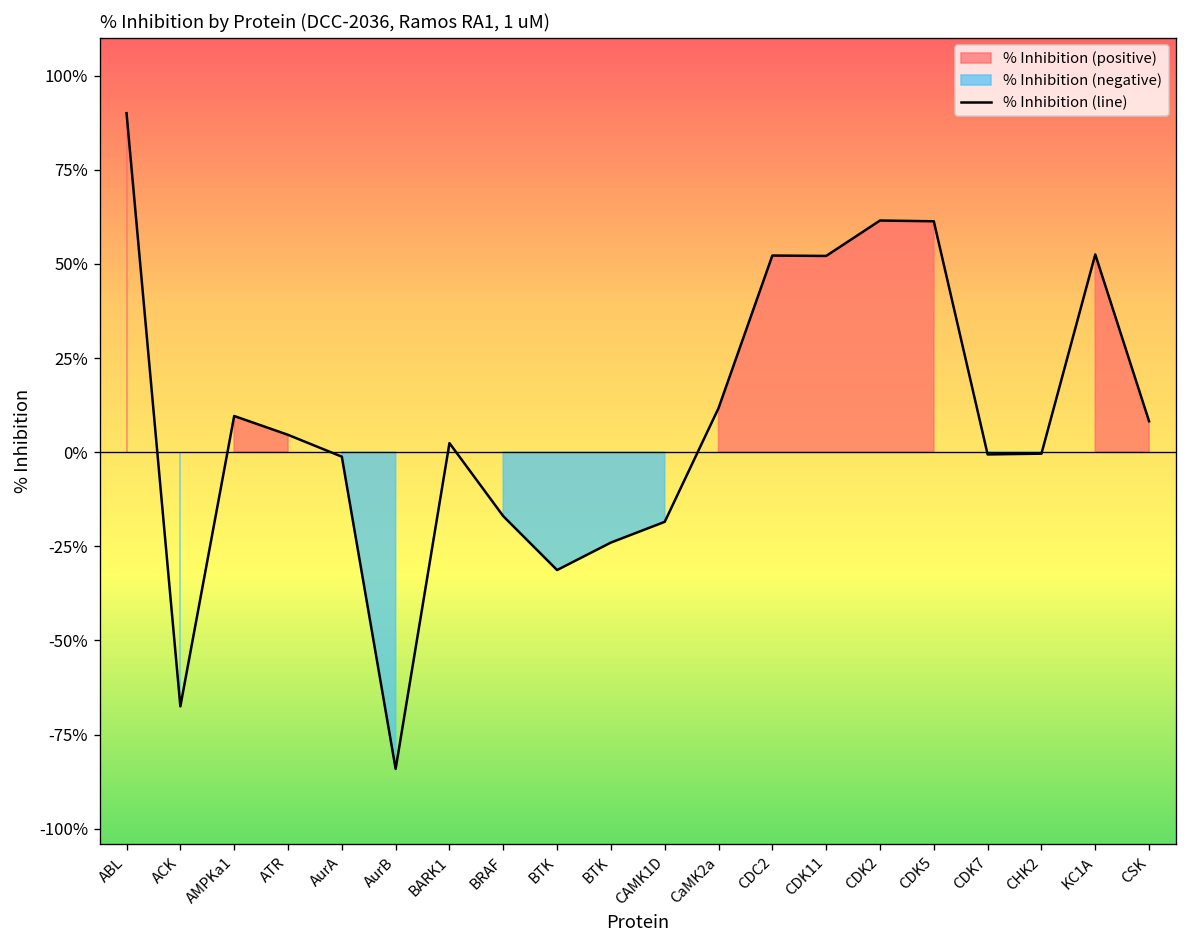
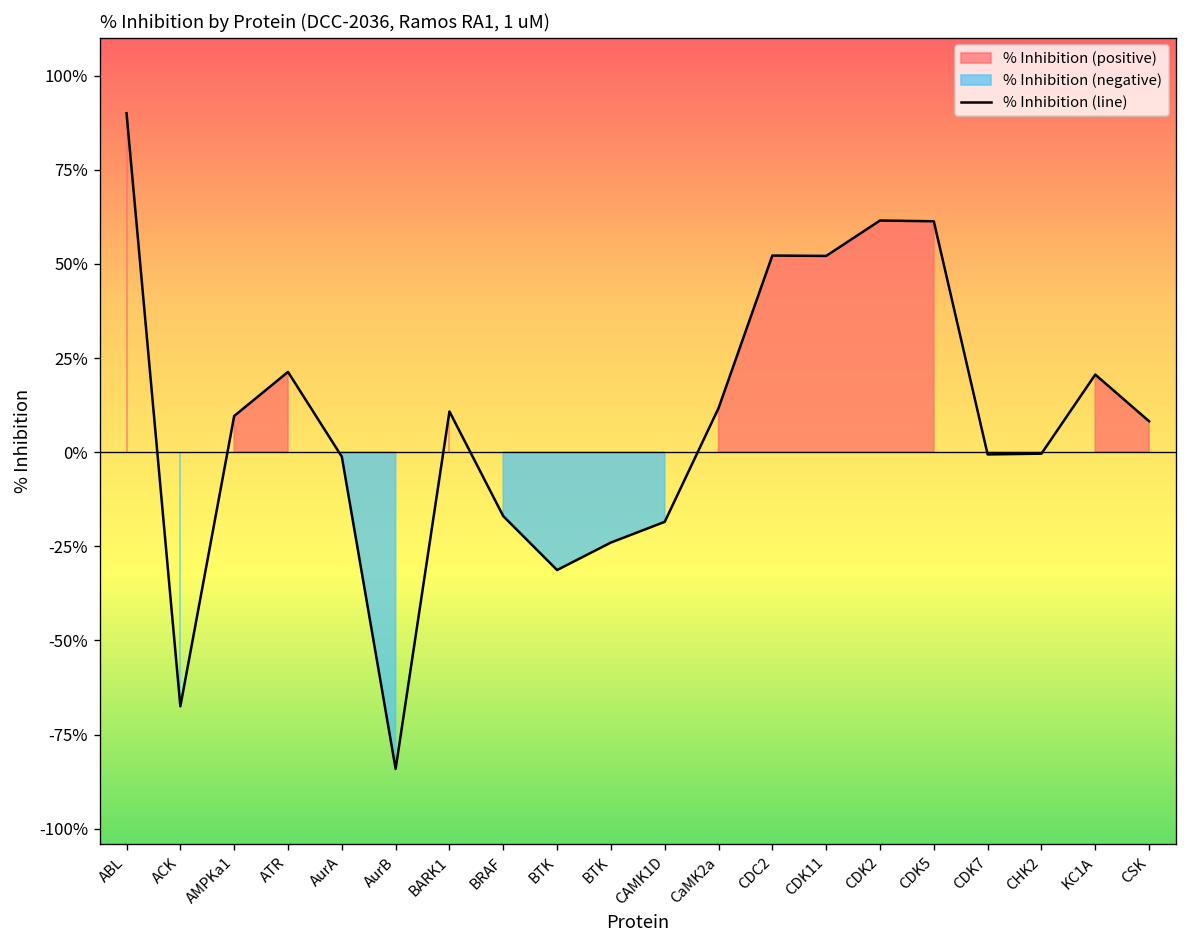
ATR: 5% -> 21%
BARK1: 2% -> 11%
KC1A: 53% -> 21%
